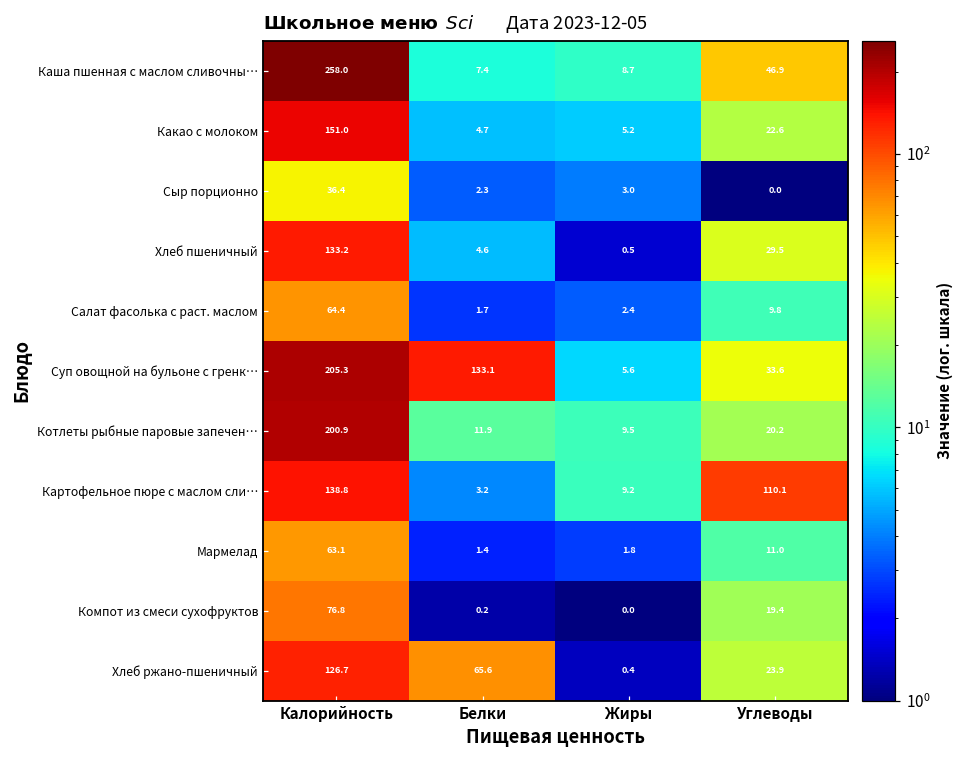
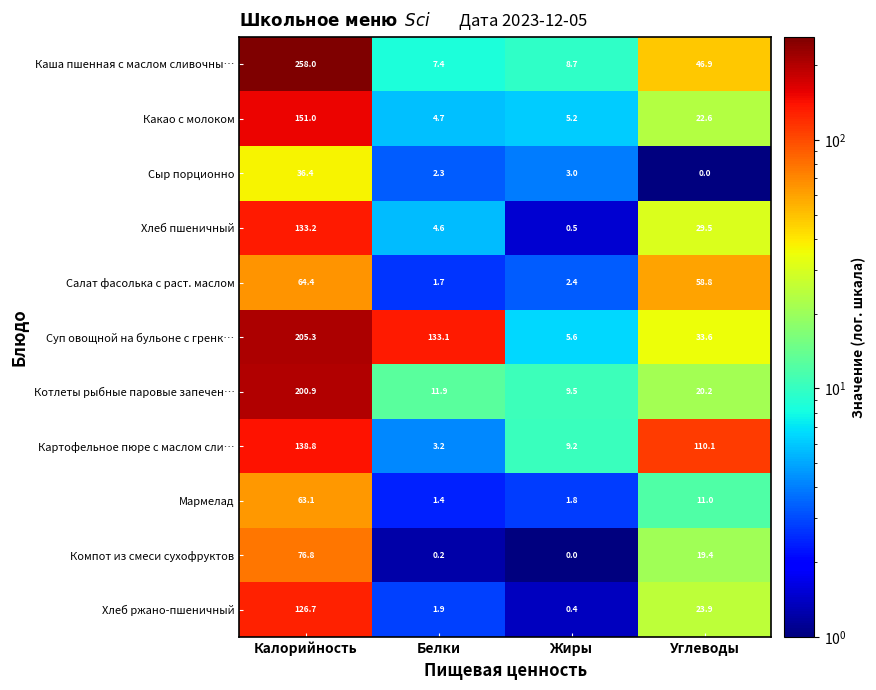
Салат фасолька с раст. маслом, Углеводы: 9.8 -> 58.8
Хлеб ржано-пшеничный, Белки: 65.6 -> 1.9
